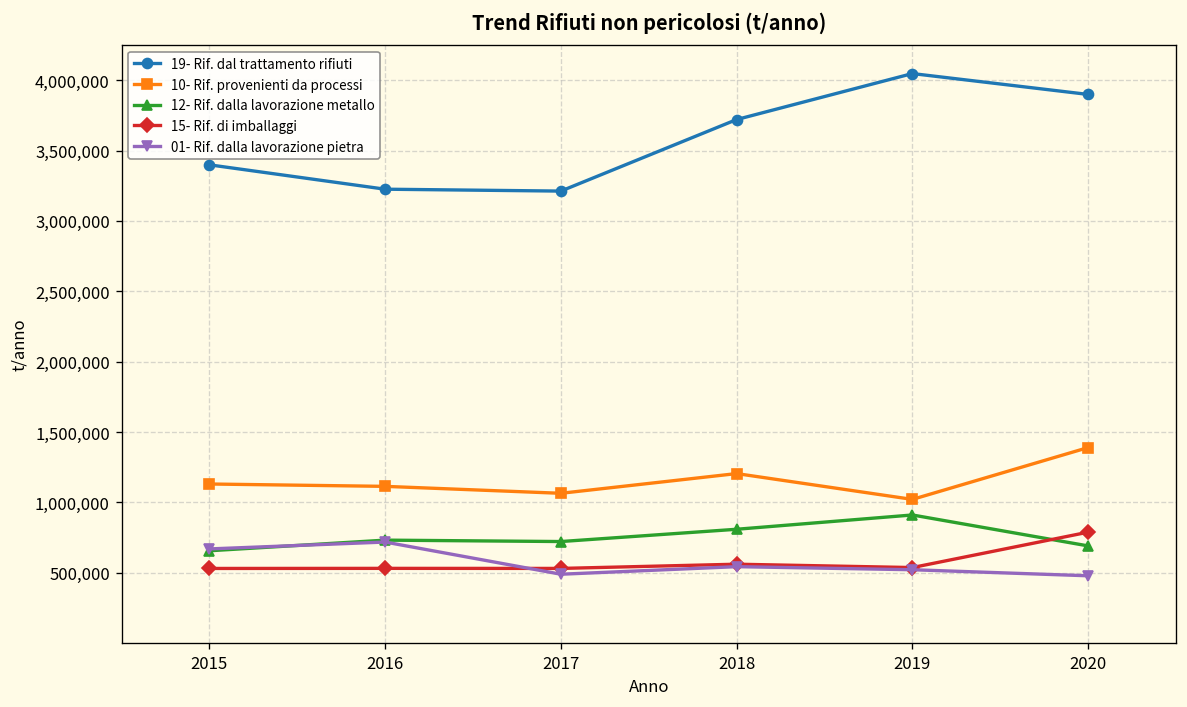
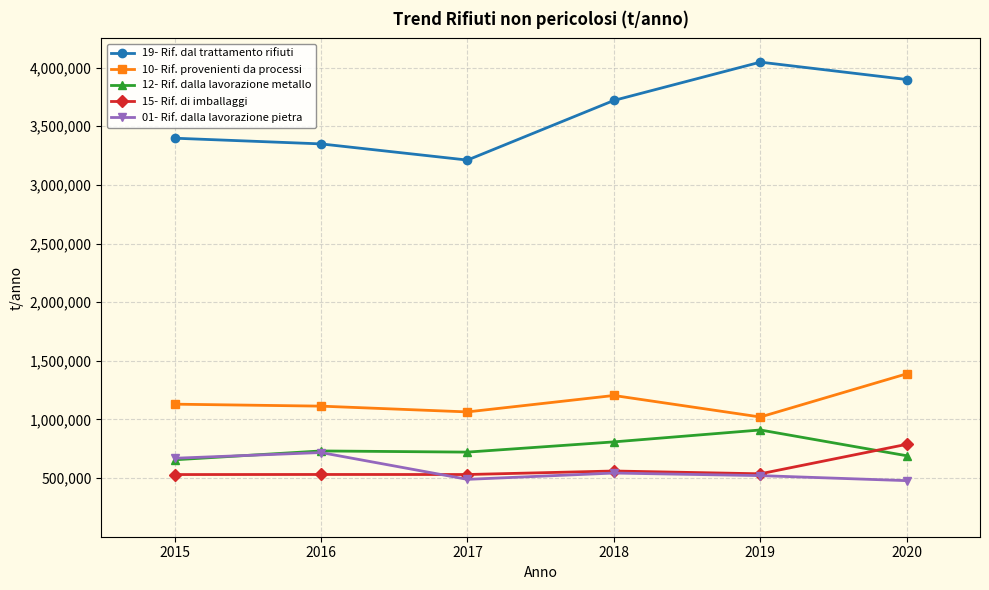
19- Rif. dal trattamento rifiuti, 2016: 3,230,000 -> 3,350,000
